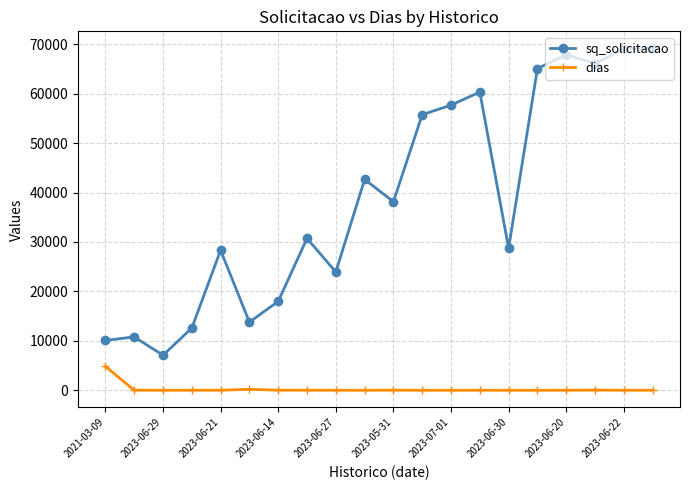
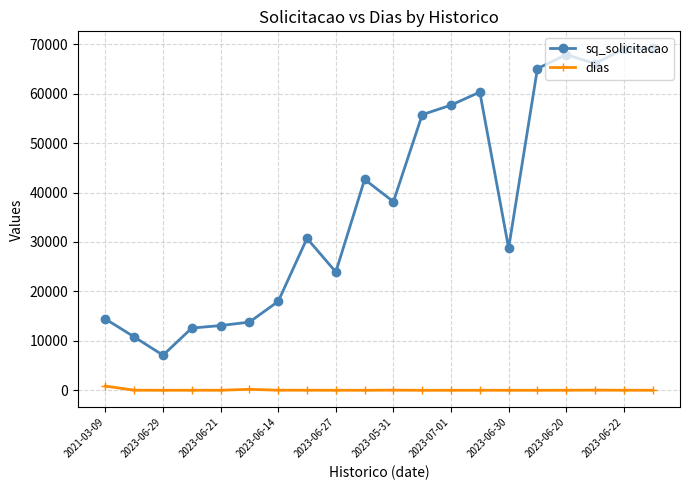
sq_solicitacao, 2021-03-09: 10000 -> 14000
dias, 2021-03-09: 5000 -> 1000
sq_solicitacao, 2023-06-21: 28000 -> 13000
